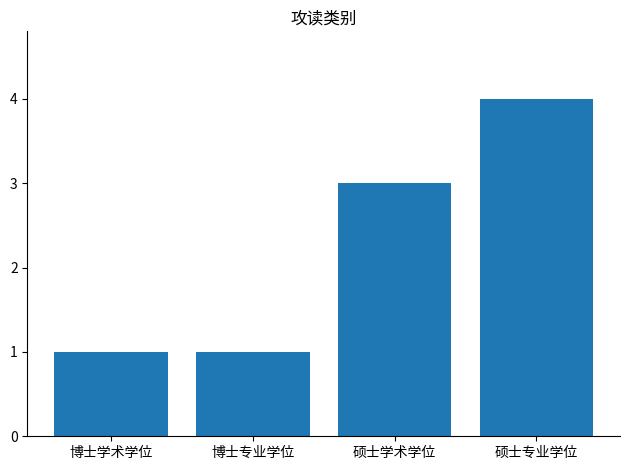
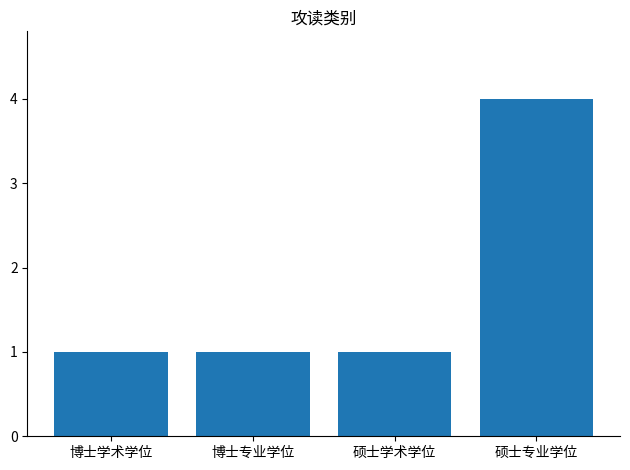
硕士学术学位: 3 -> 1
